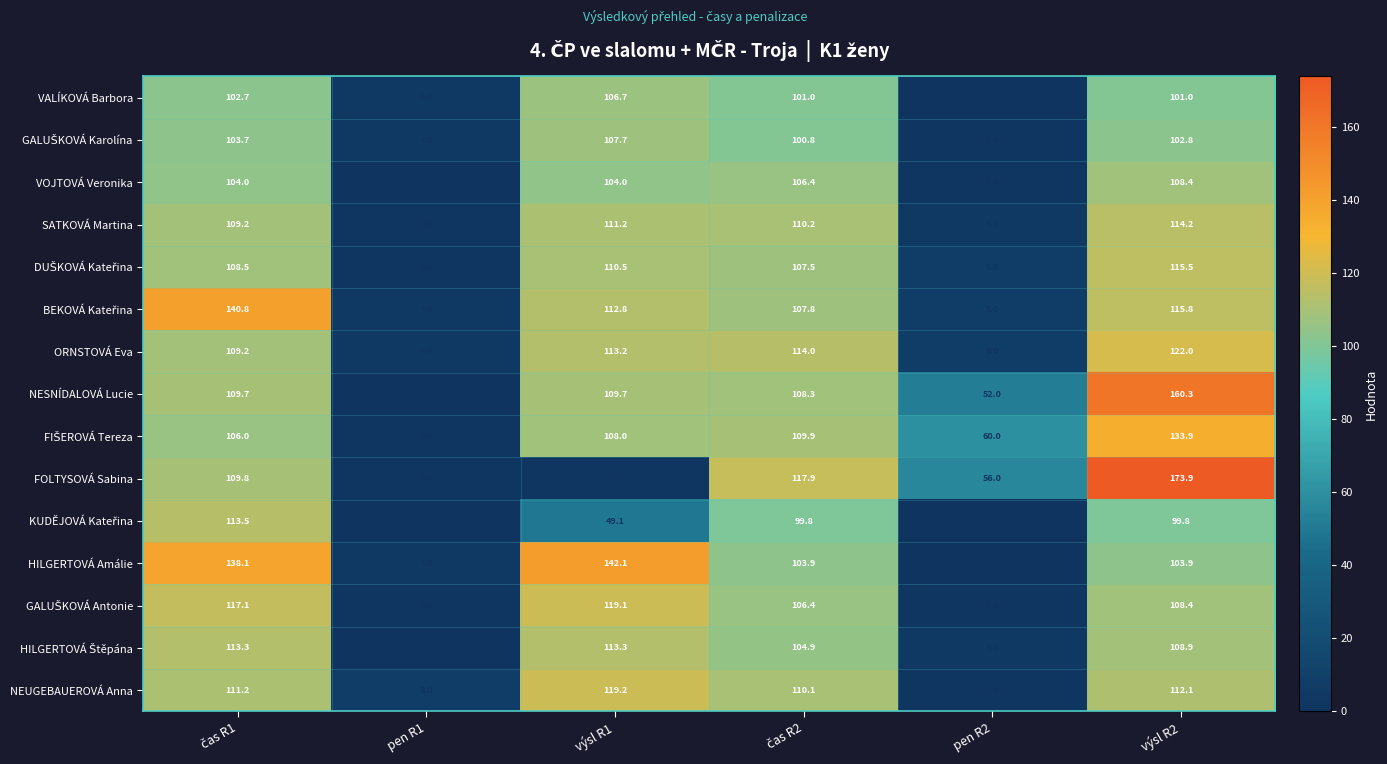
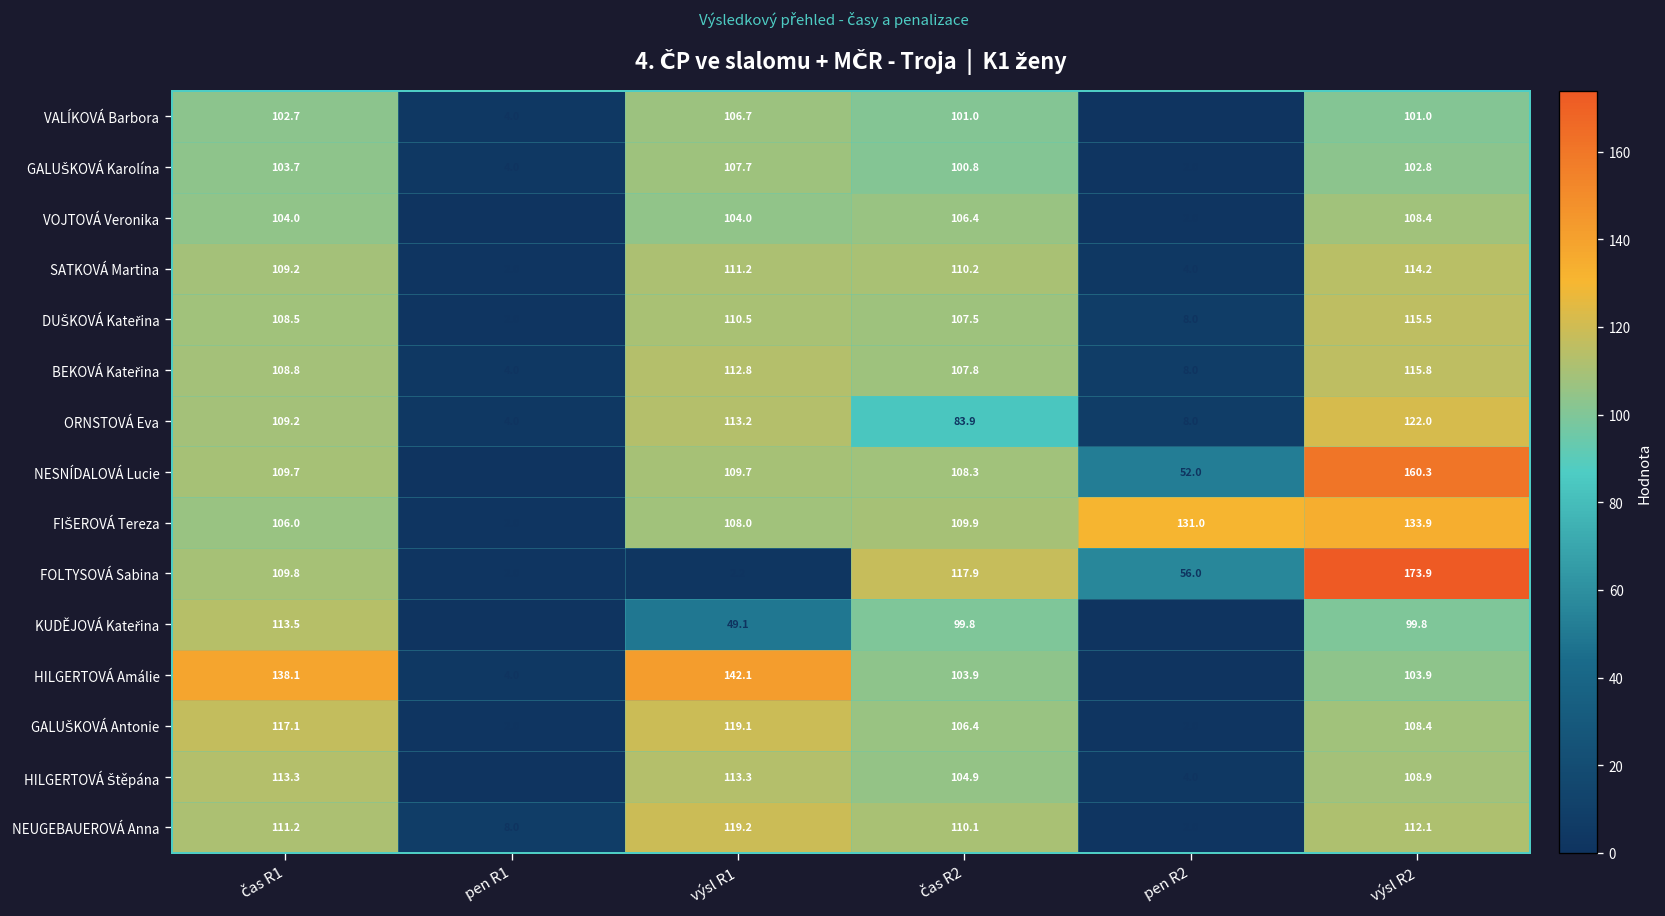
BEKOVÁ Kateřina, čas R1: 140.8 -> 108.8
ORNSTOVÁ Eva, čas R2: 114.0 -> 83.9
FIŠEROVÁ Tereza, pen R2: 60.0 -> 131.0
